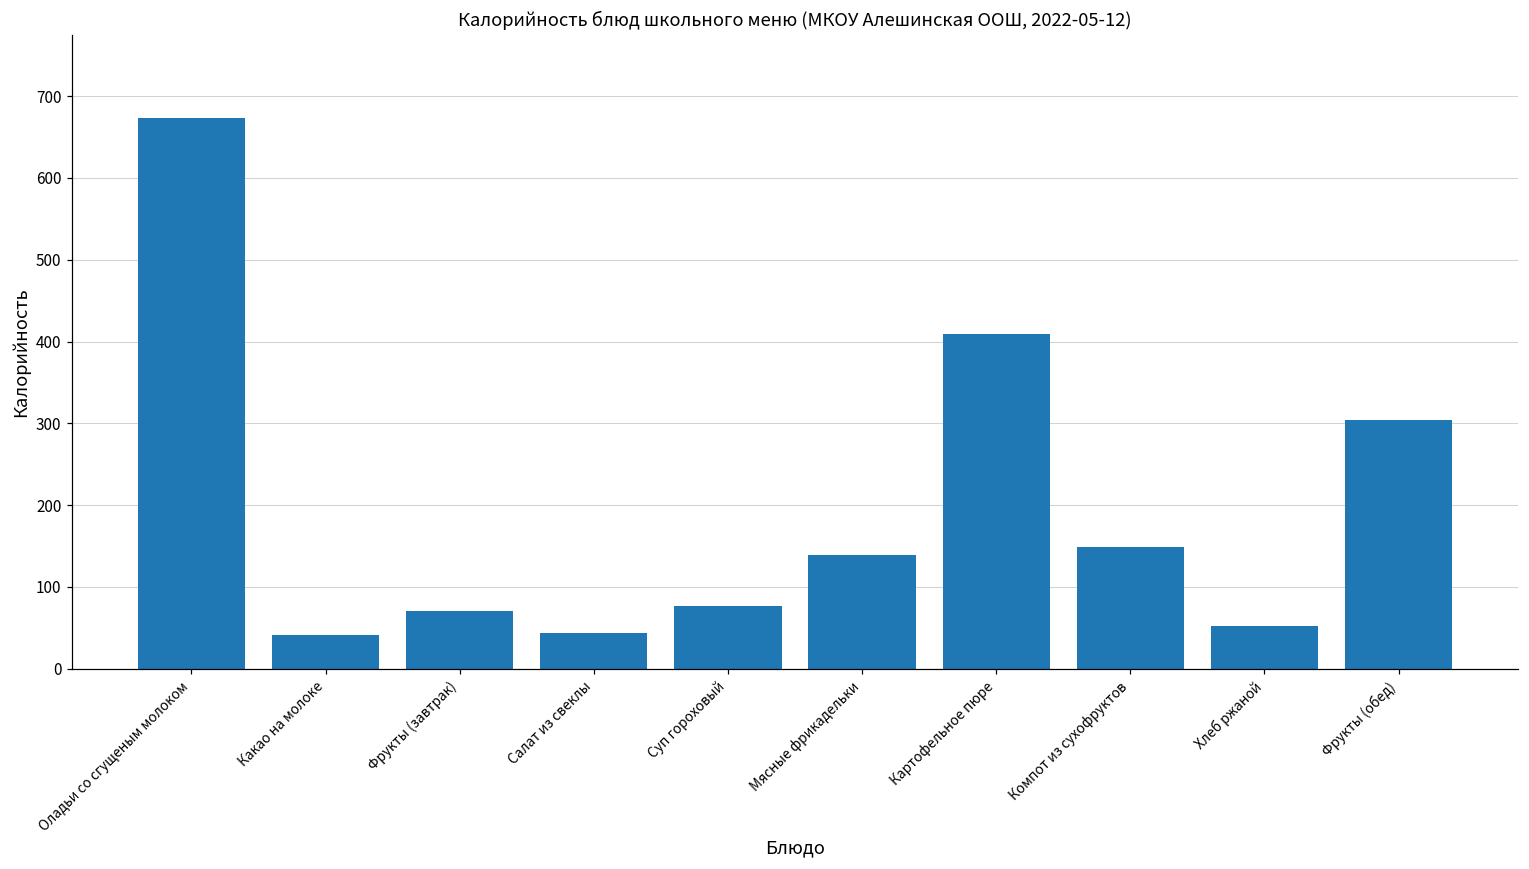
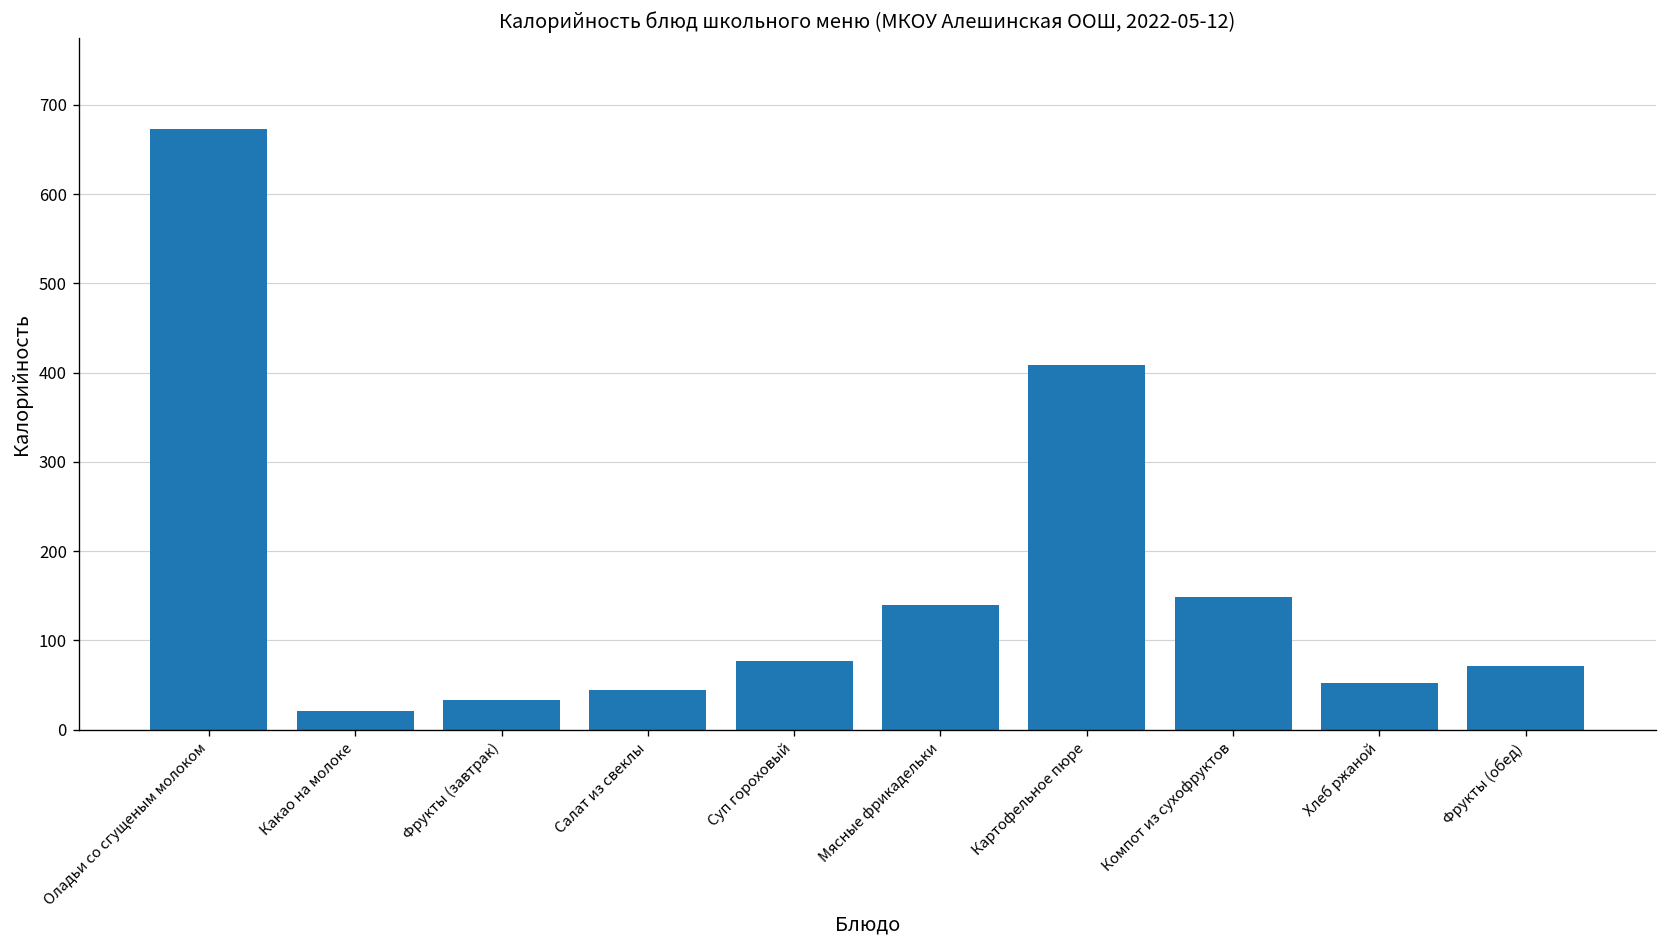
Какао на молоке: 40 -> 20
Фрукты (завтрак): 70 -> 30
Фрукты (обед): 300 -> 70
